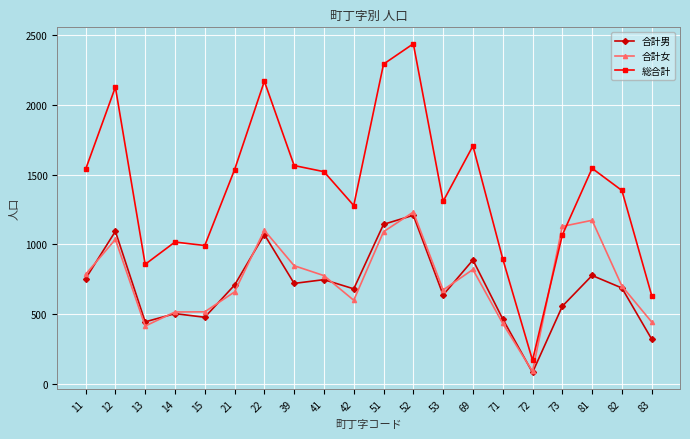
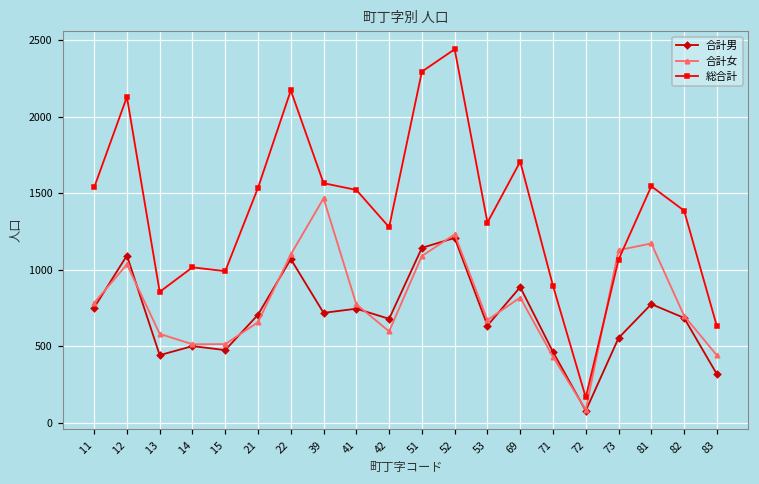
合計女, 13: 410 -> 580
合計女, 39: 850 -> 1470
